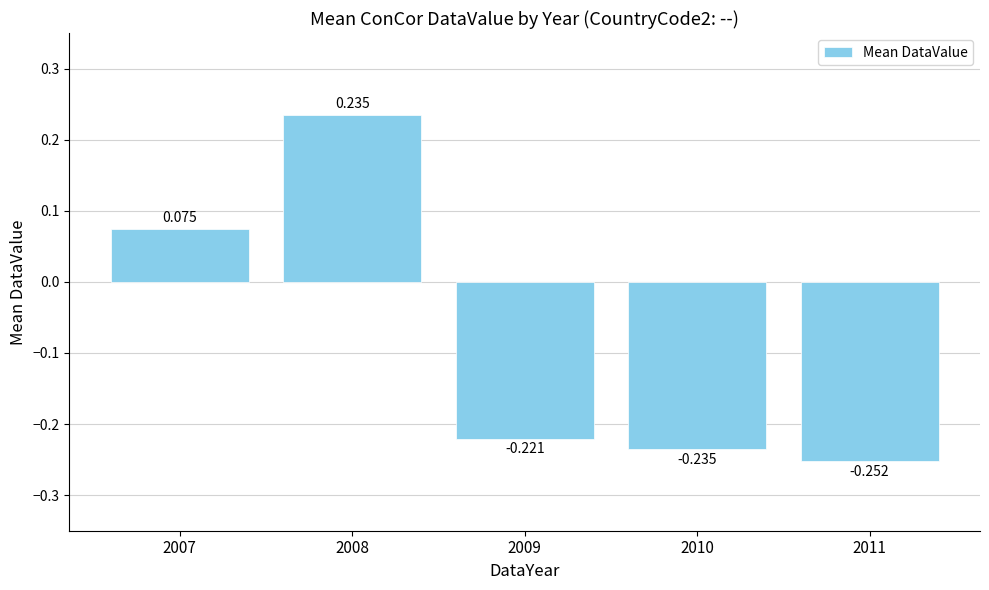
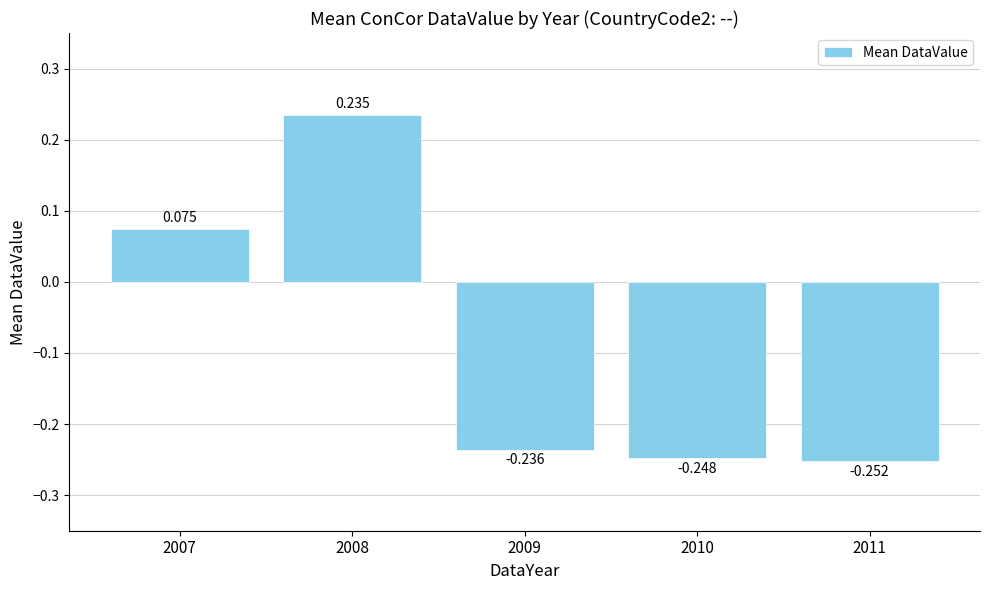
2009: -0.221 -> -0.236
2010: -0.235 -> -0.248
